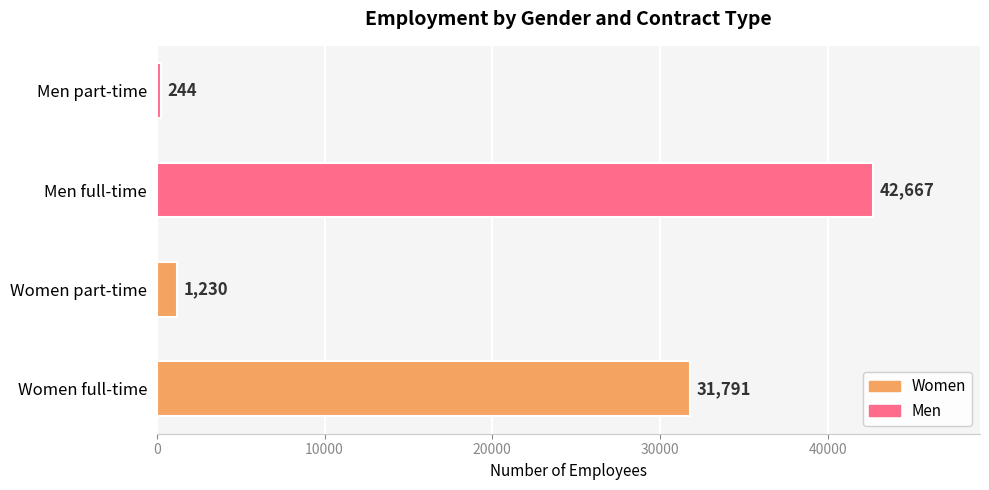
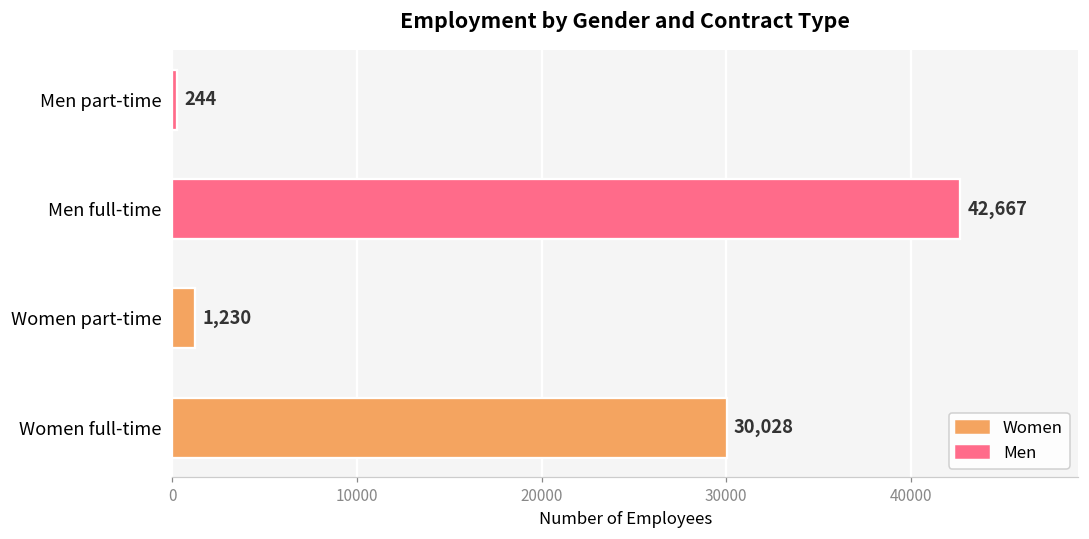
Women full-time: 31,791 -> 30,028
